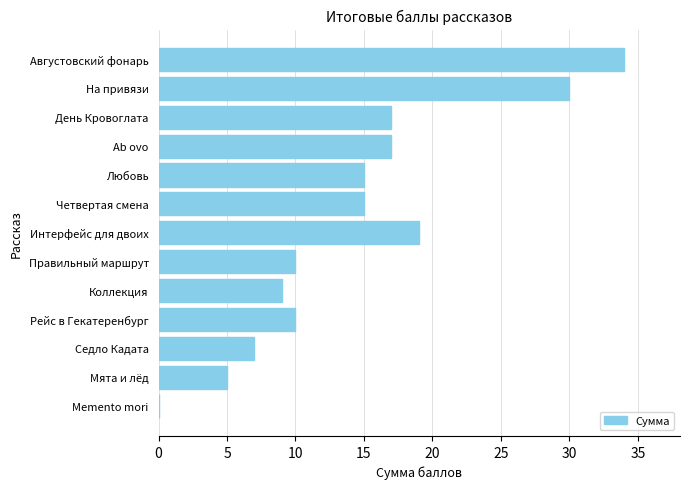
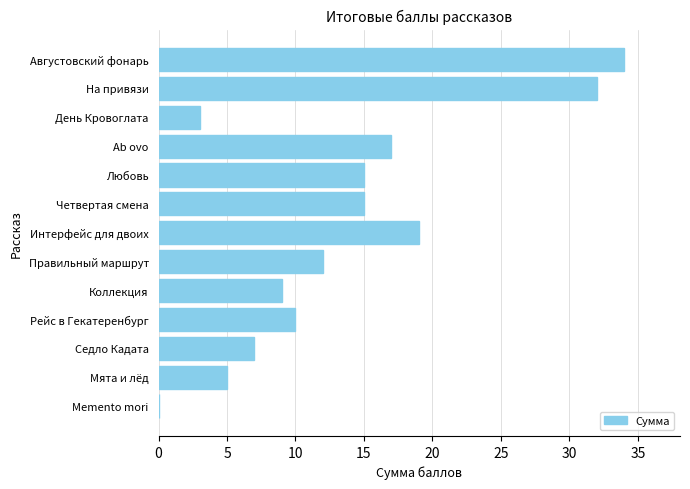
На привязи: 30 -> 32
День Кровоглата: 17 -> 3
Правильный маршрут: 10 -> 12
